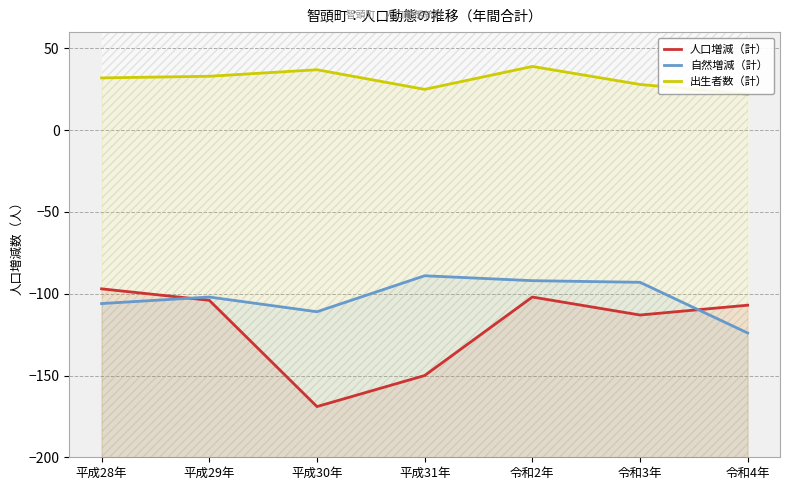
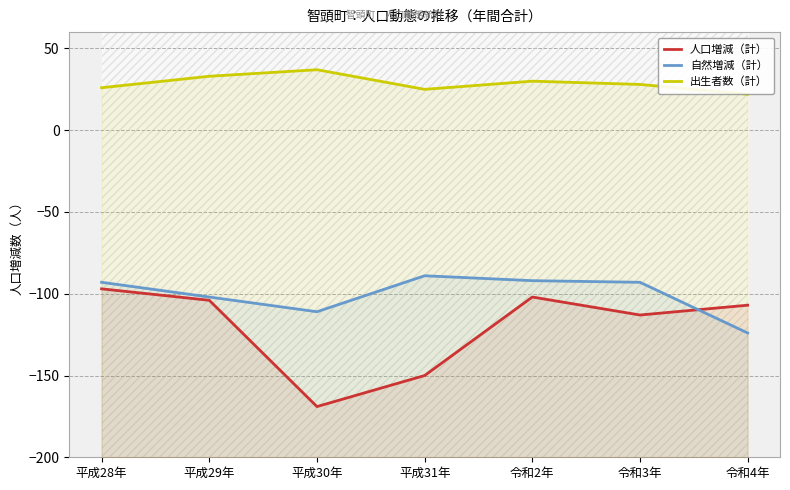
自然増減（計）, 平成28年: -106 -> -93
出生者数（計）, 平成28年: 32 -> 26
出生者数（計）, 令和2年: 39 -> 30
